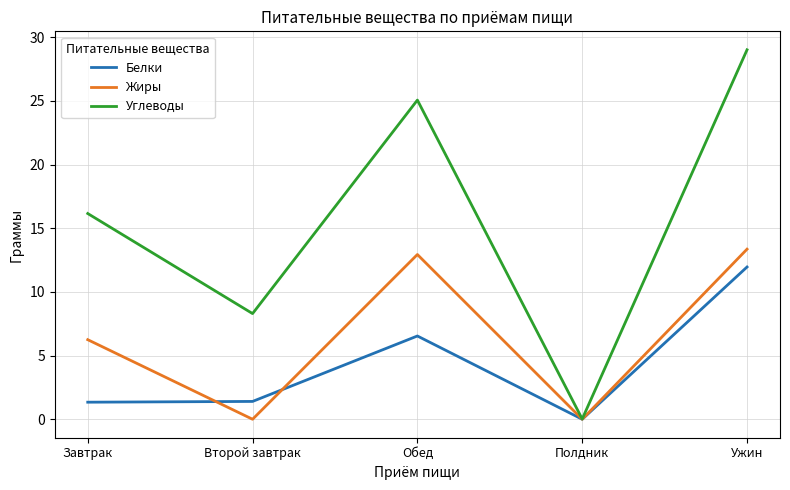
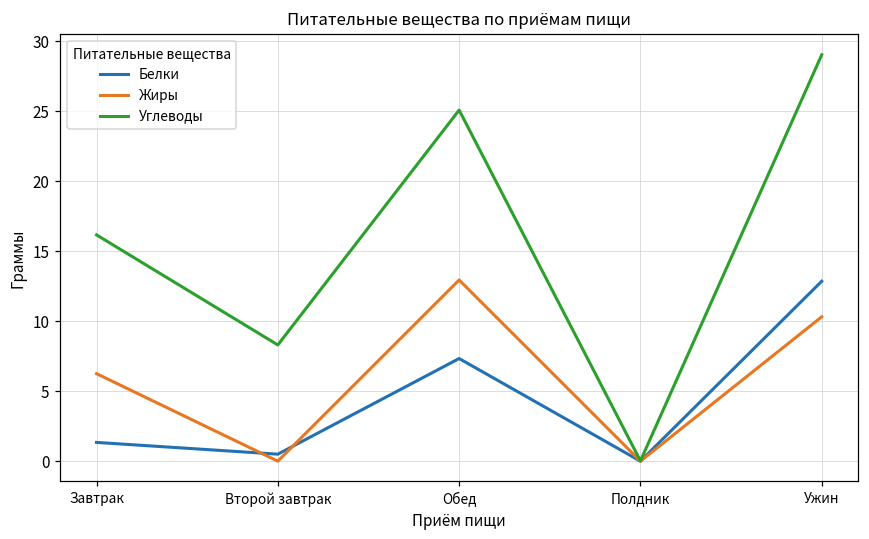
Белки, Второй завтрак: 1.4 -> 0.5
Белки, Обед: 6.5 -> 7.3
Белки, Ужин: 12.0 -> 12.9
Жиры, Ужин: 13.4 -> 10.3
